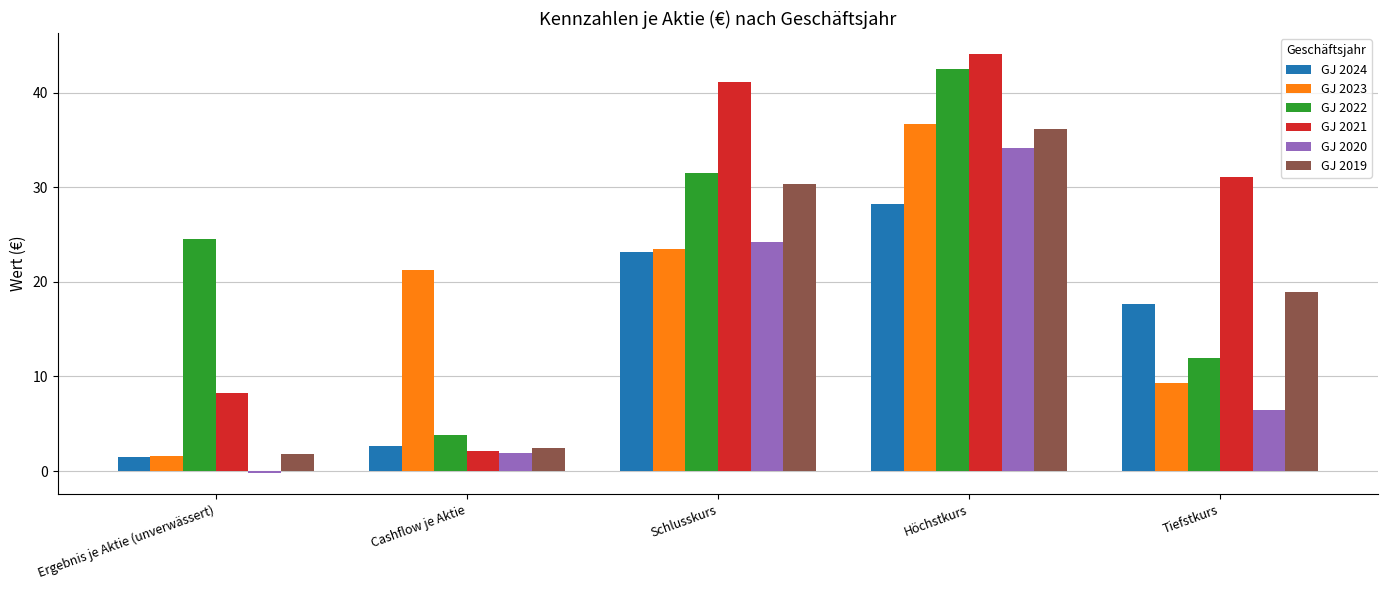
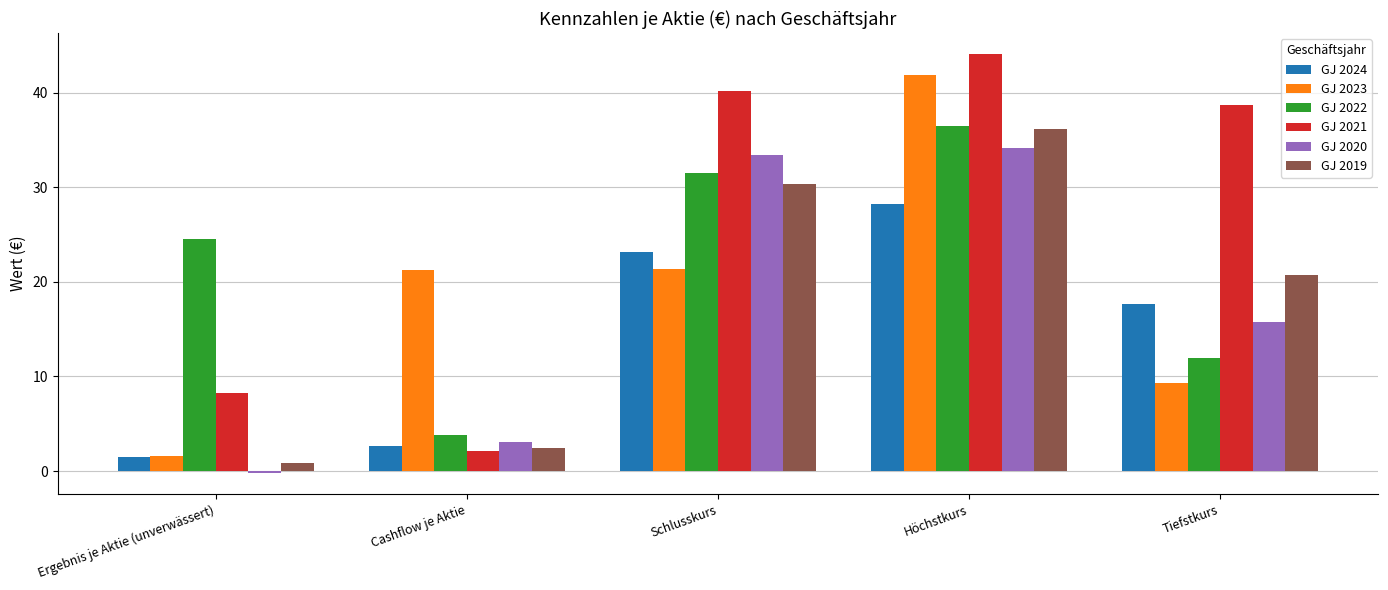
GJ 2019, Ergebnis je Aktie (unverwässert): 2 -> 1
GJ 2020, Cashflow je Aktie: 2 -> 3
GJ 2023, Schlusskurs: 24 -> 21
GJ 2021, Schlusskurs: 41 -> 40
GJ 2020, Schlusskurs: 24 -> 33
GJ 2023, Höchstkurs: 37 -> 42
GJ 2022, Höchstkurs: 42 -> 36
GJ 2021, Tiefstkurs: 31 -> 39
GJ 2020, Tiefstkurs: 6 -> 16
GJ 2019, Tiefstkurs: 19 -> 21
